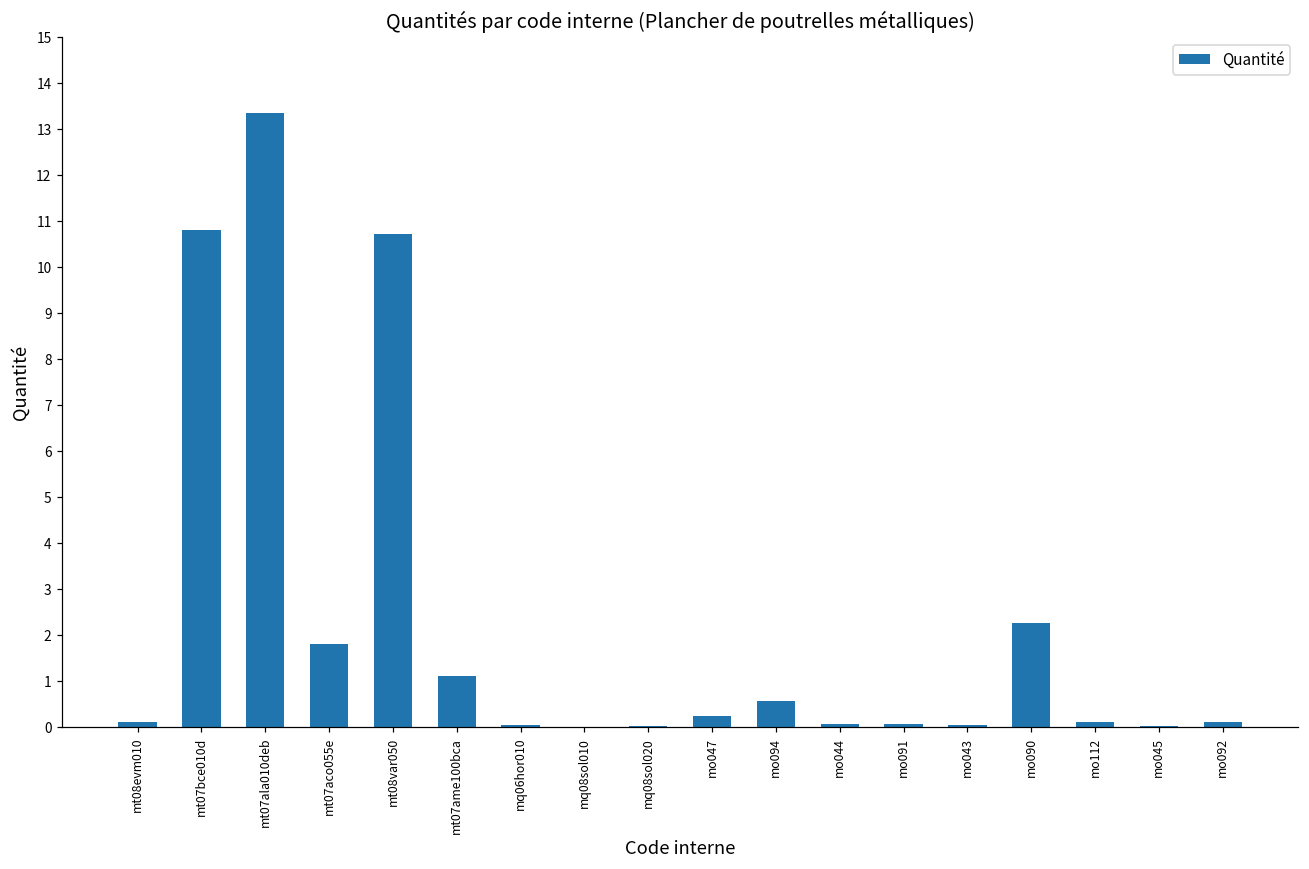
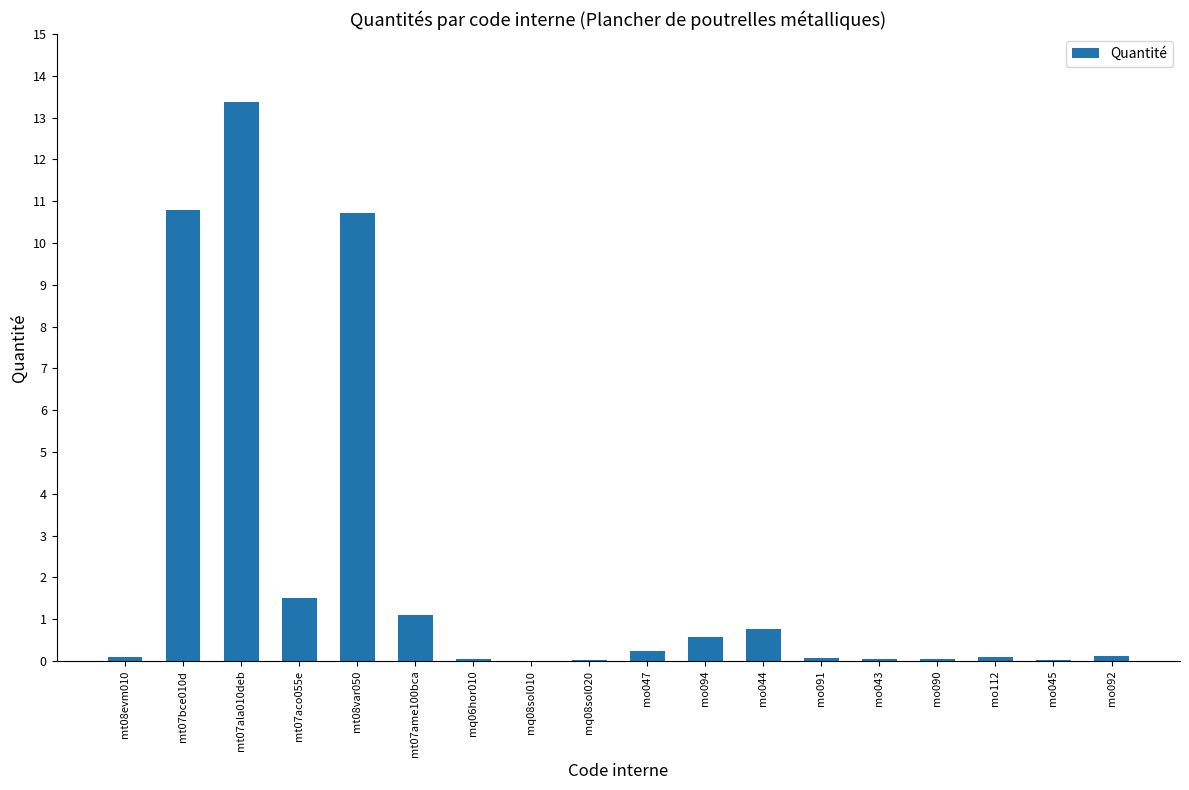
mt07aco055e: 1.8 -> 1.5
mo044: 0.1 -> 0.8
mo090: 2.3 -> 0.1
